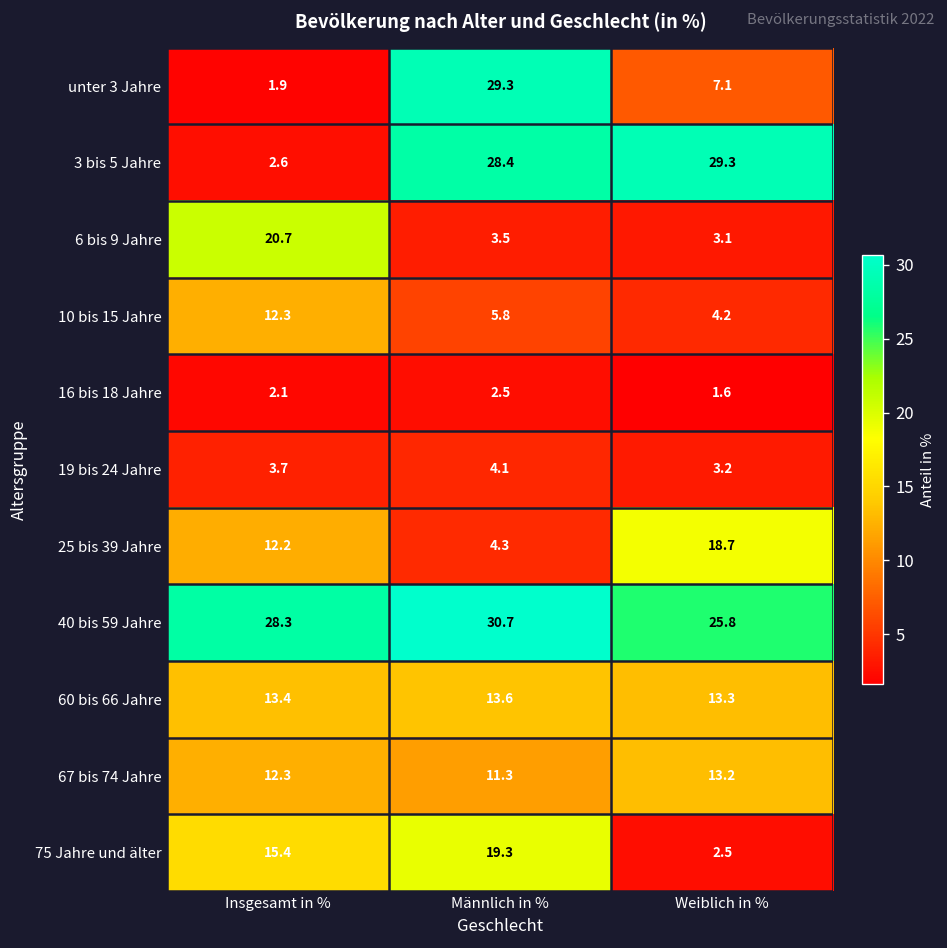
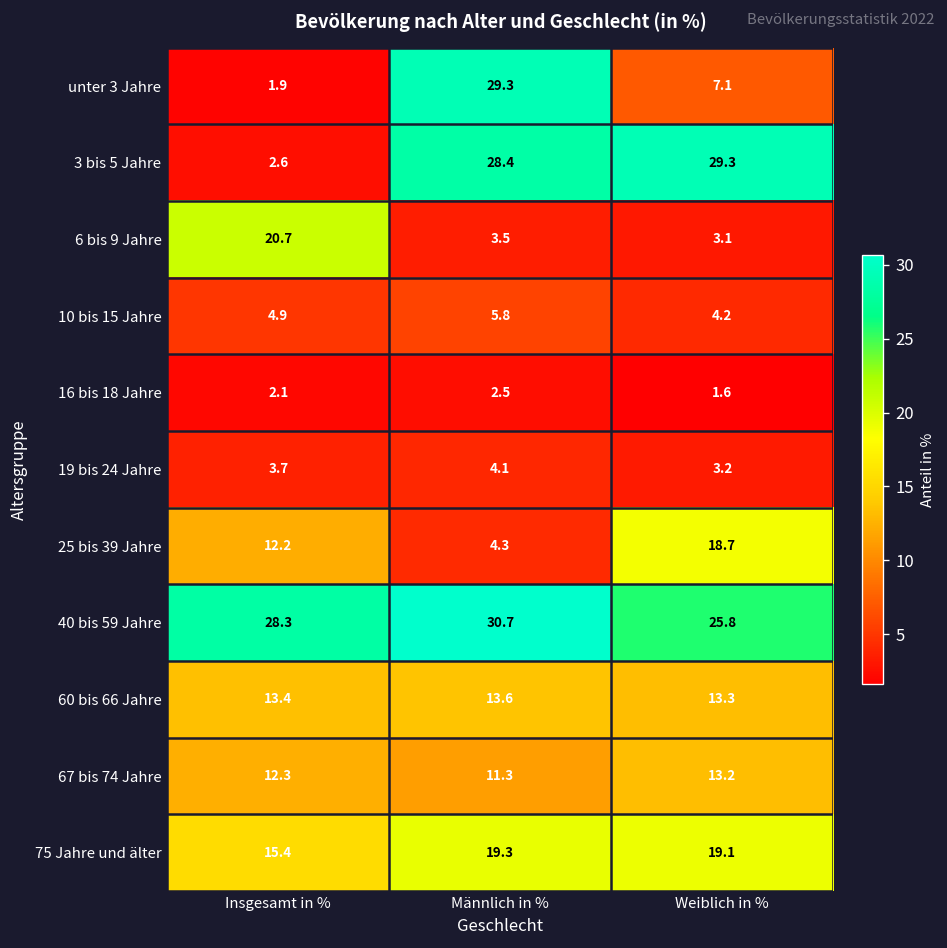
10 bis 15 Jahre, Insgesamt in %: 12.3 -> 4.9
75 Jahre und älter, Weiblich in %: 2.5 -> 19.1
